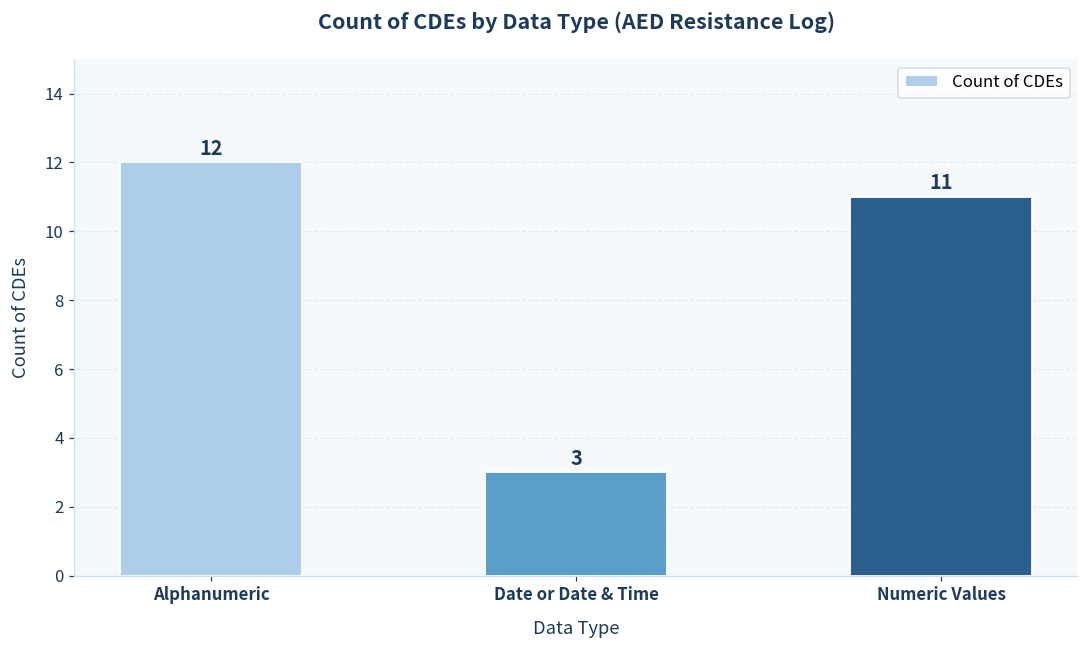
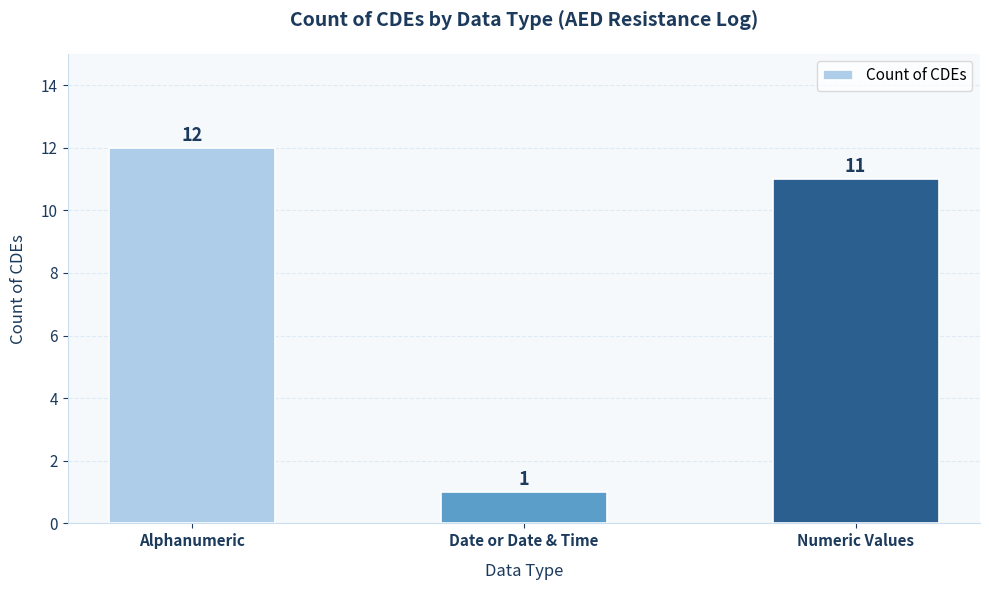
Date or Date & Time: 3 -> 1
